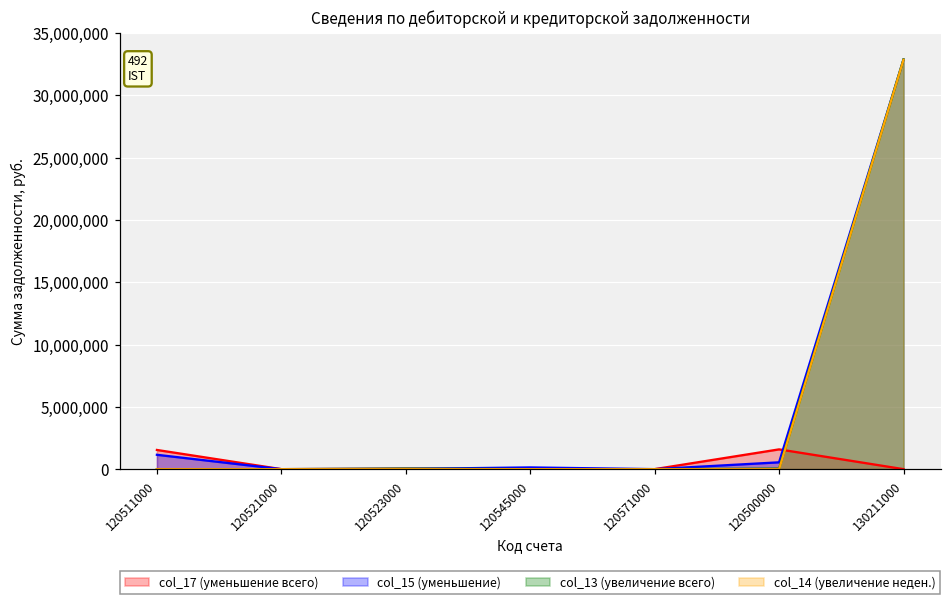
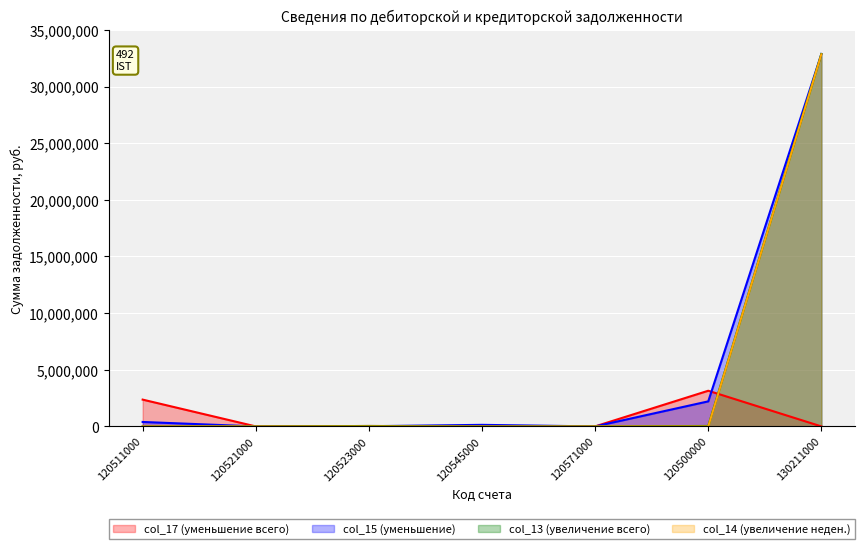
col_17 (уменьшение всего), 120511000: 1,500,000 -> 2,400,000
col_15 (уменьшение), 120511000: 1,200,000 -> 400,000
col_17 (уменьшение всего), 120500000: 1,600,000 -> 3,100,000
col_15 (уменьшение), 120500000: 500,000 -> 2,200,000
